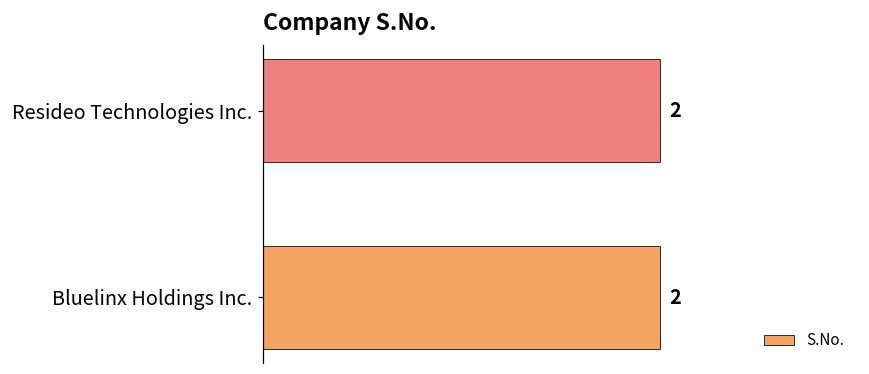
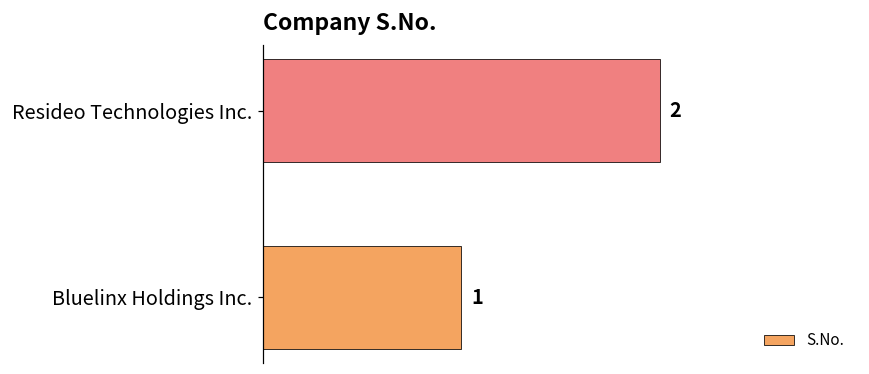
Bluelinx Holdings Inc.: 2 -> 1
